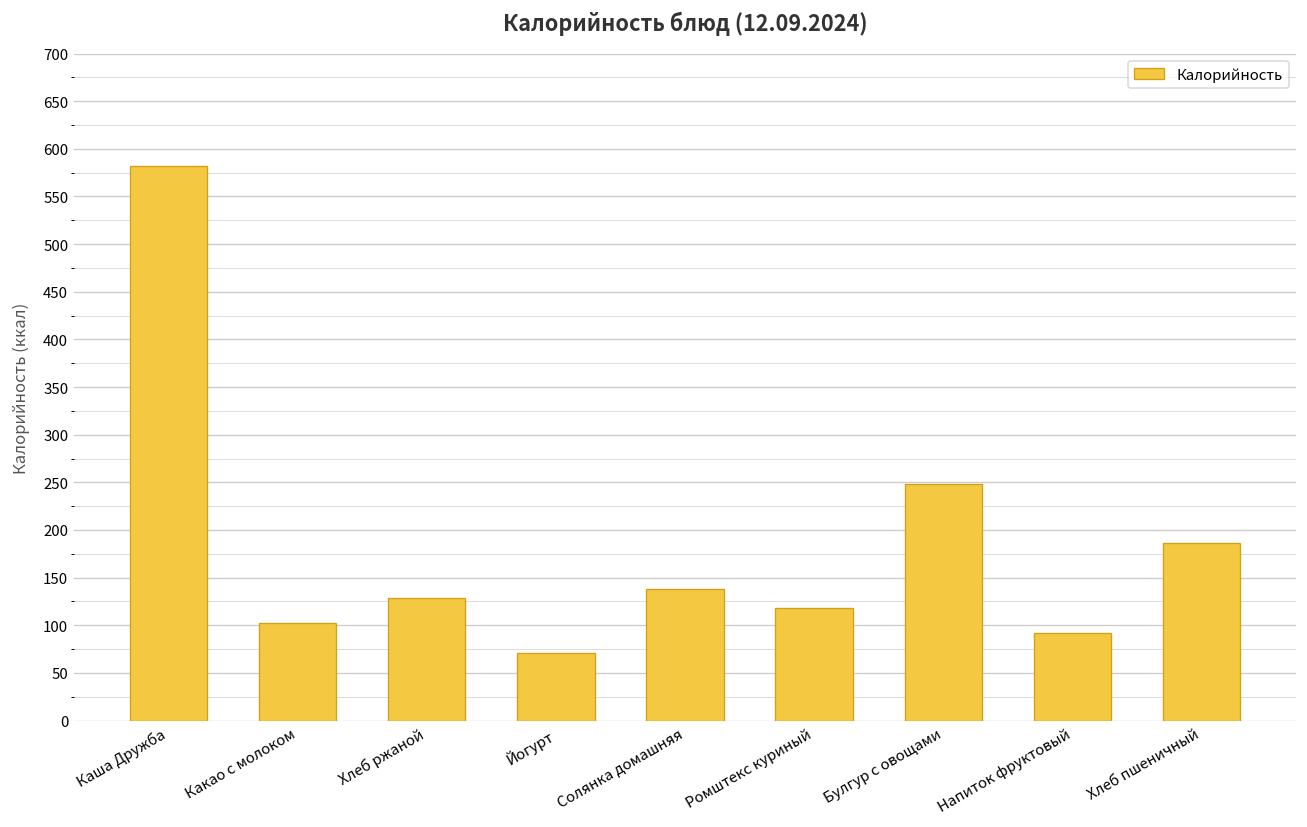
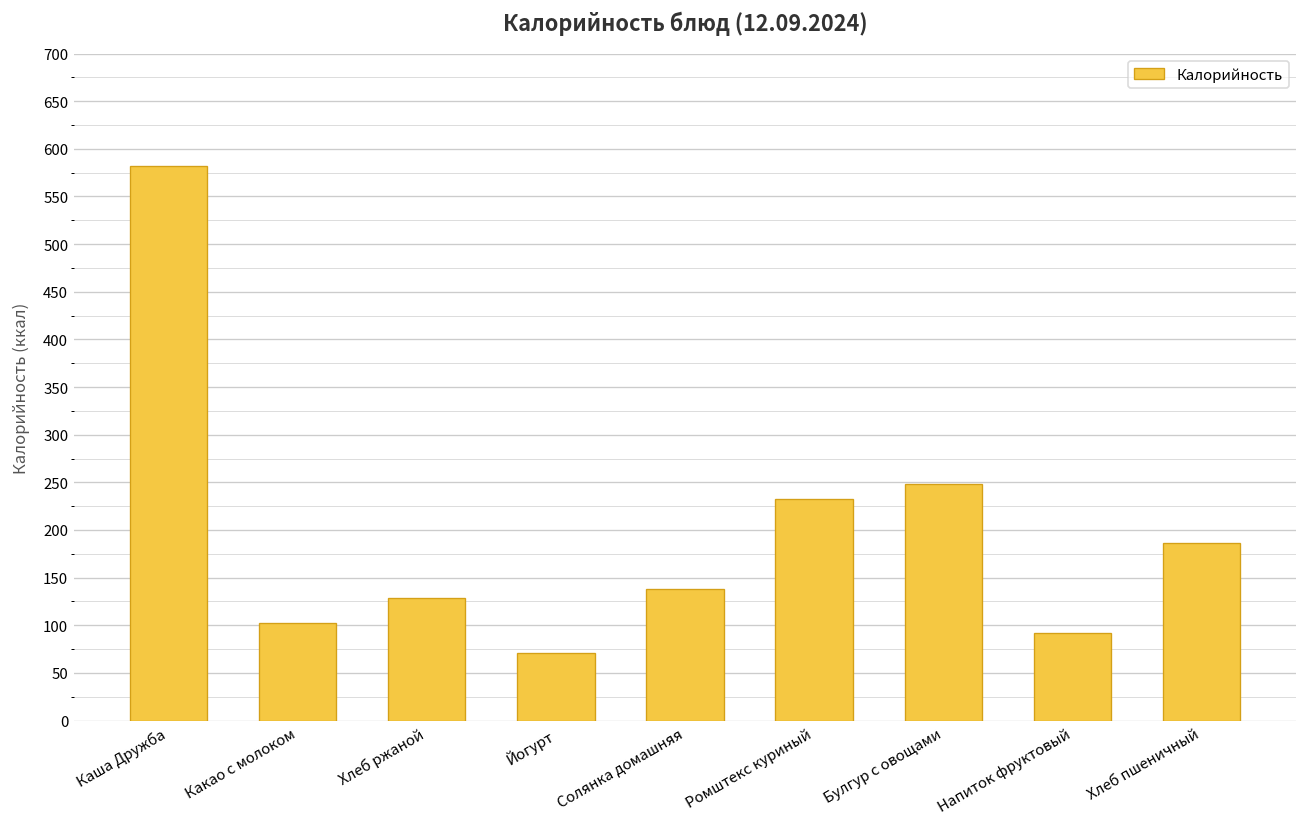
Ромштекс куриный: 120 -> 230
